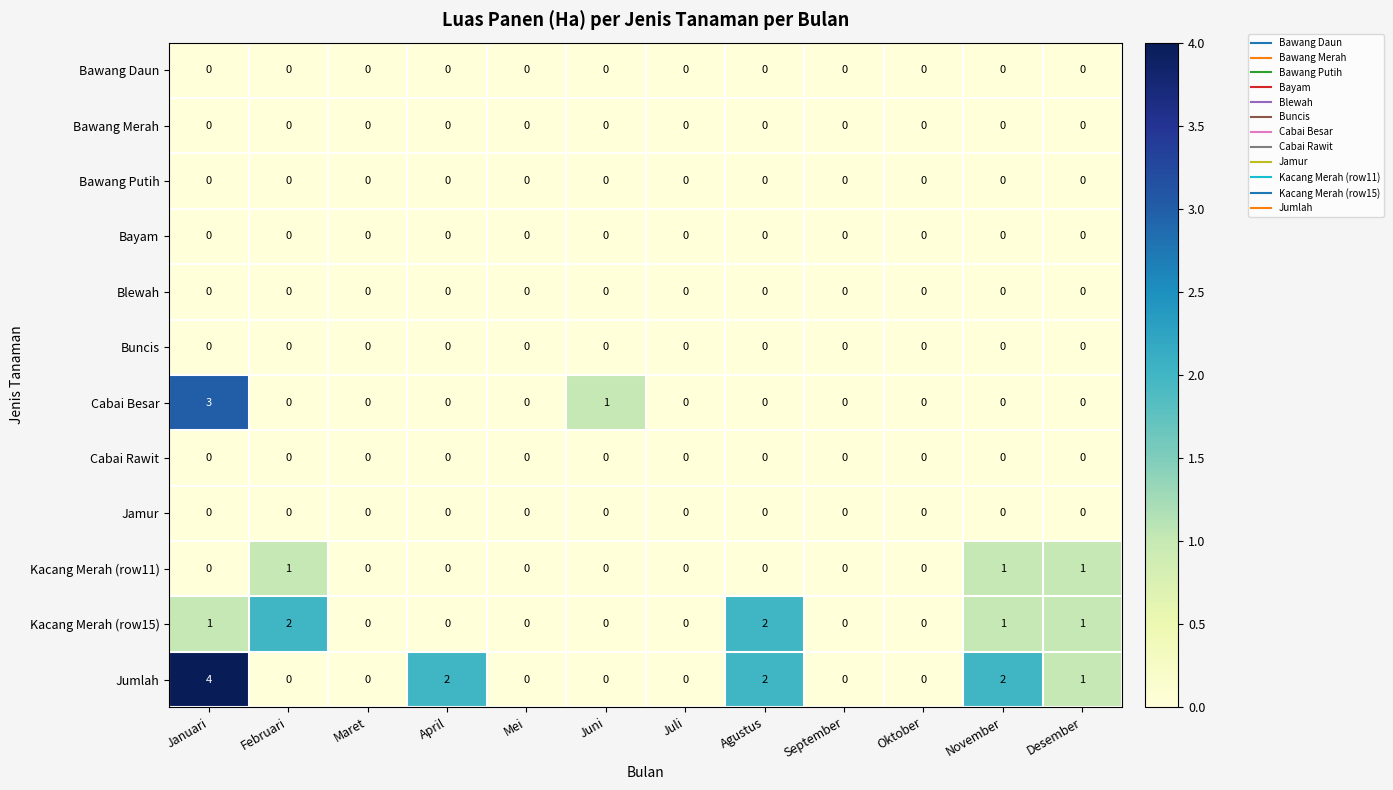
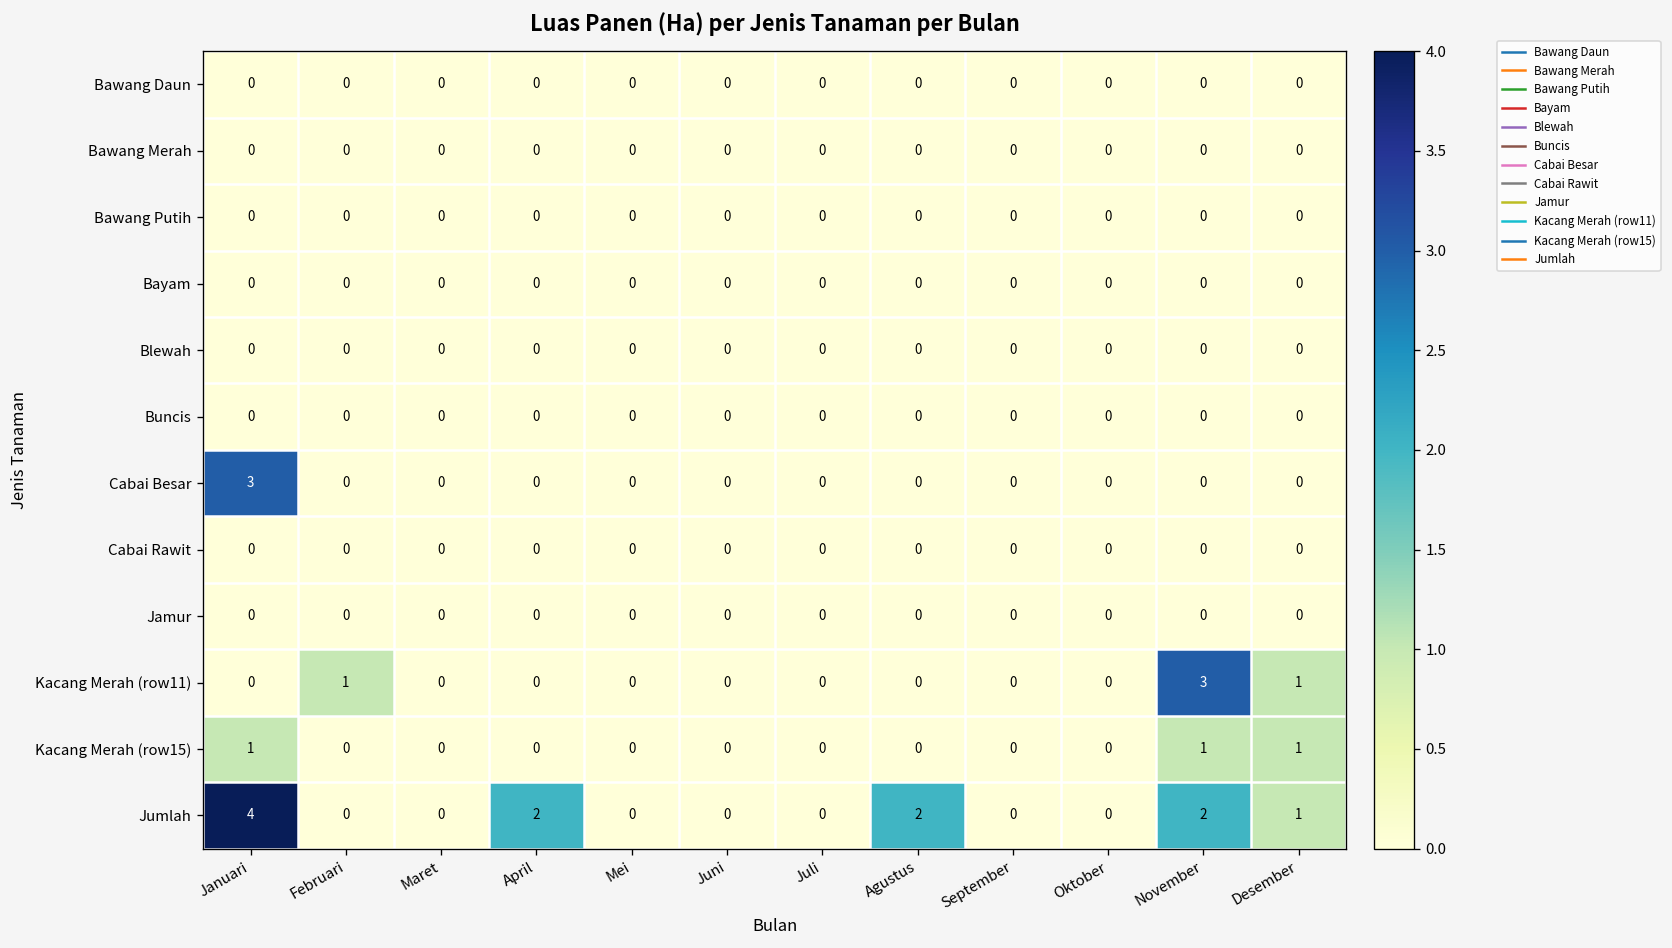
Cabai Besar, Juni: 1 -> 0
Kacang Merah (row11), November: 1 -> 3
Kacang Merah (row15), Februari: 2 -> 0
Kacang Merah (row15), Agustus: 2 -> 0
